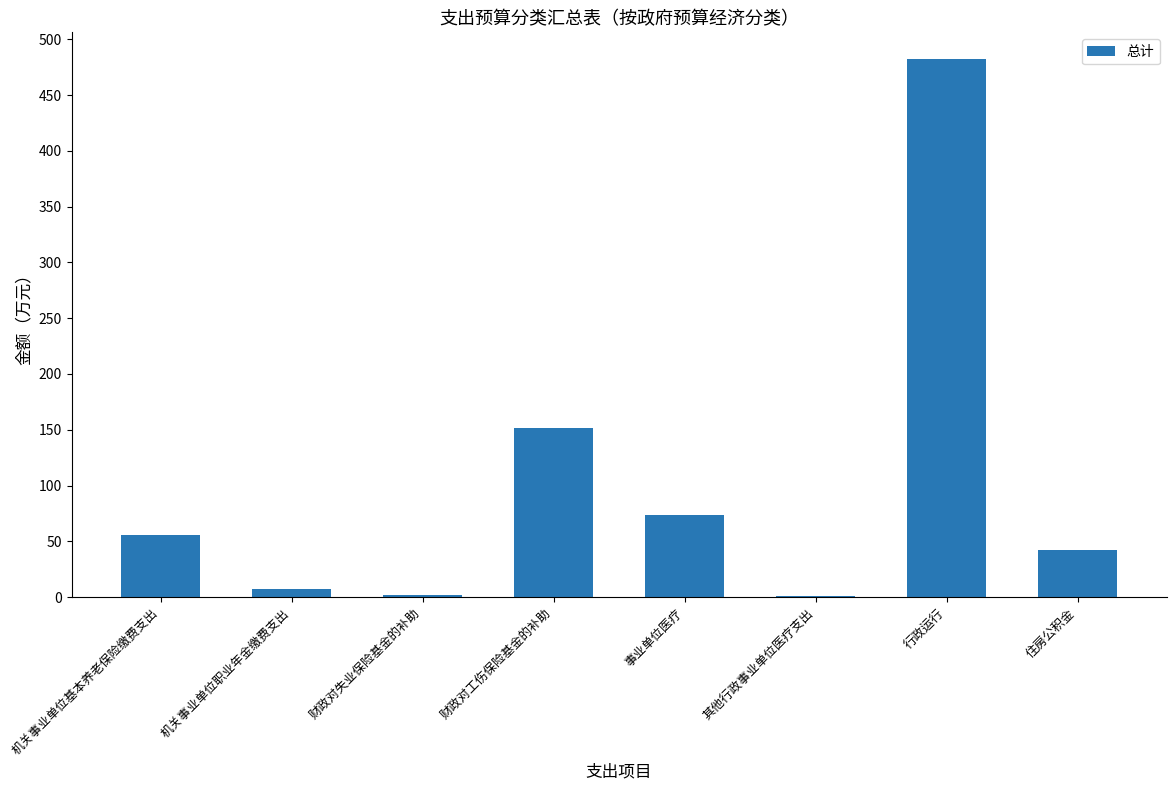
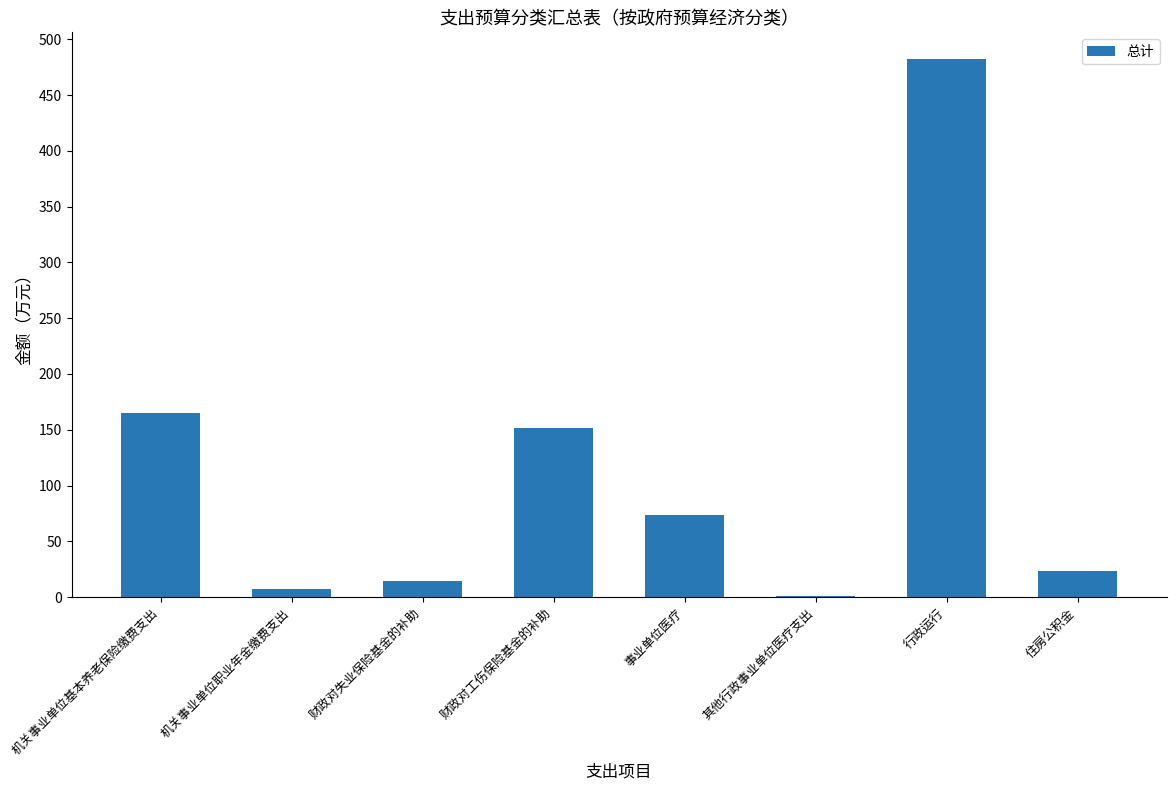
机关事业单位基本养老保险缴费支出: 56 -> 165
财政对失业保险基金的补助: 2 -> 15
住房公积金: 42 -> 23
